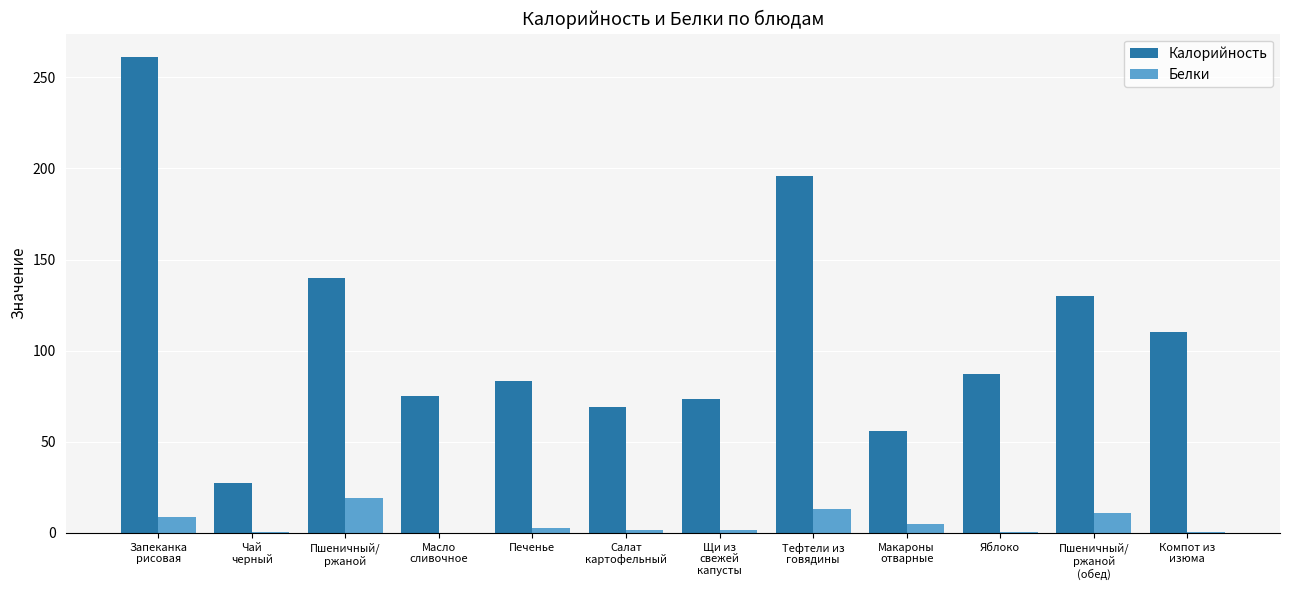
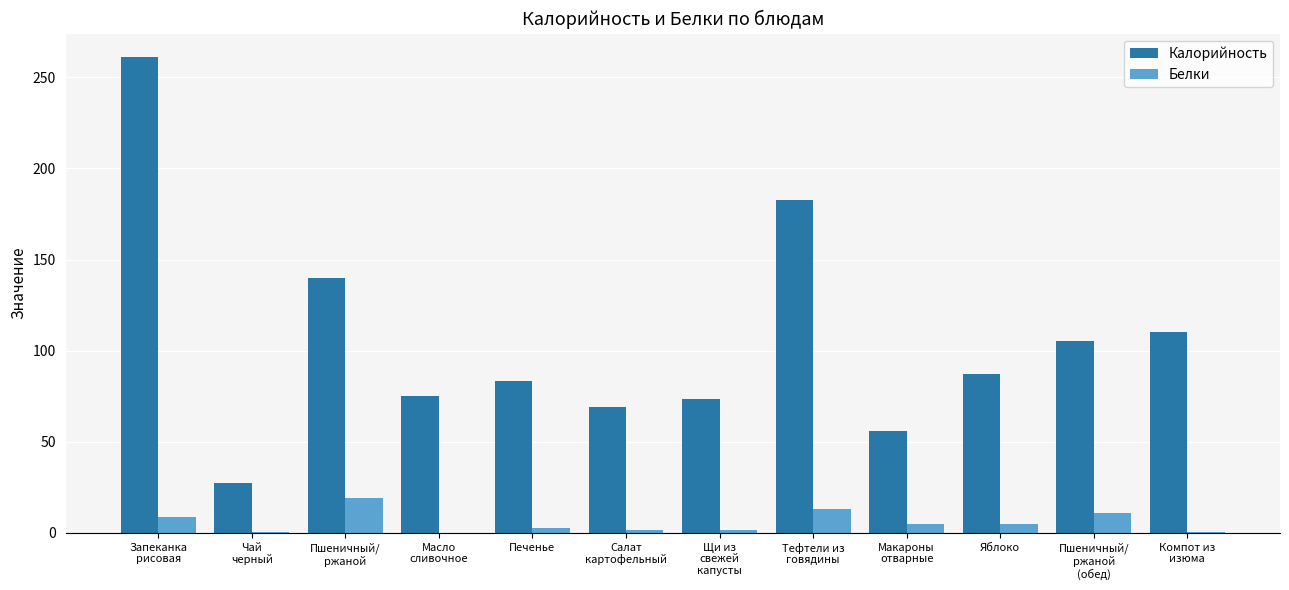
Калорийность, Тефтели из говядины: 196 -> 183
Белки, Яблоко: 0 -> 5
Калорийность, Пшеничный/ ржаной (обед): 130 -> 105
